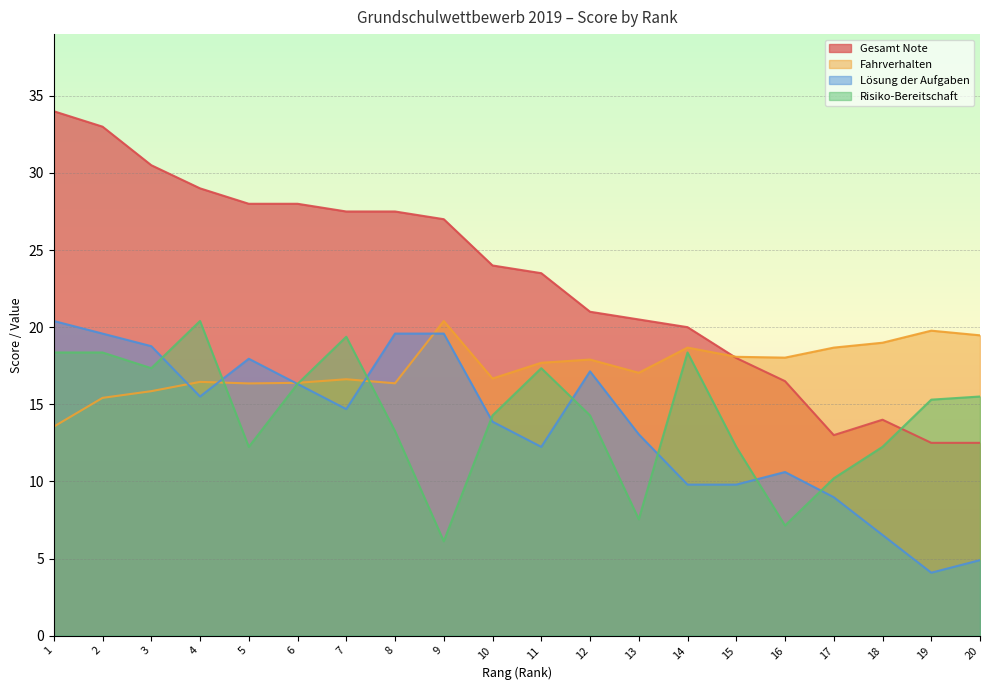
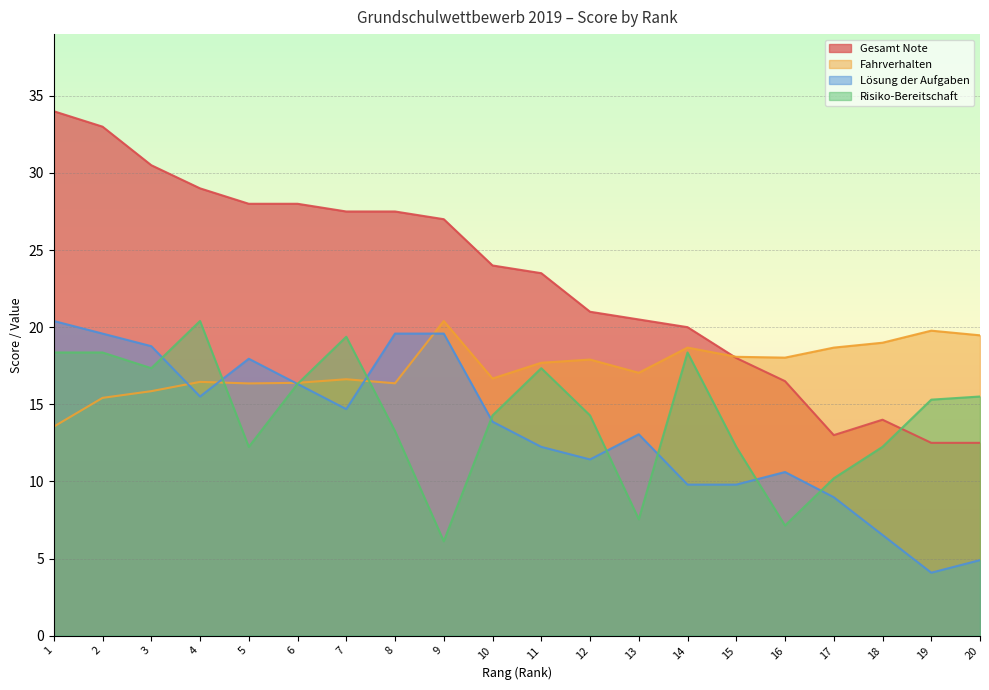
Lösung der Aufgaben, 12: 17.1 -> 11.4
